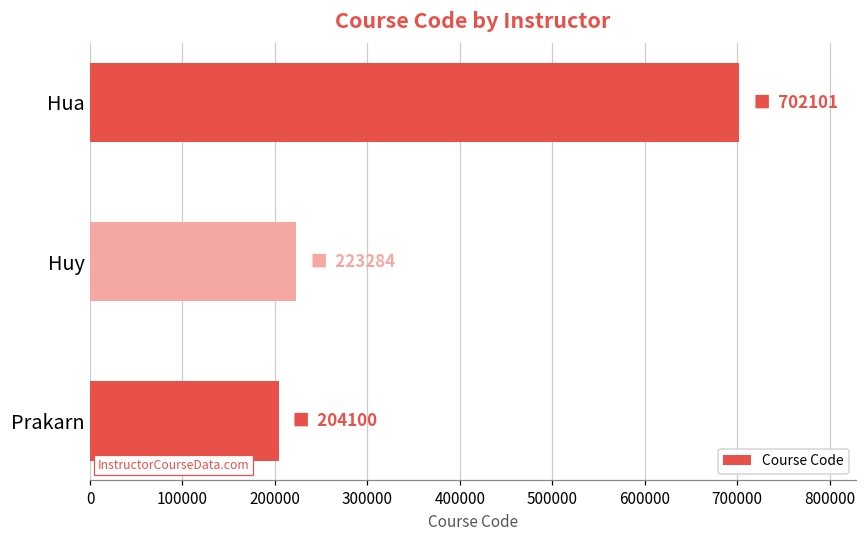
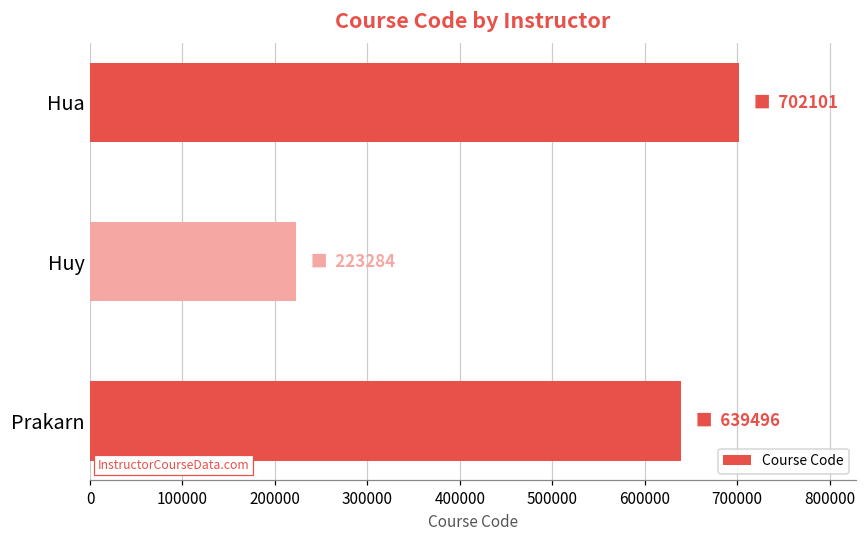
Prakarn: 204100 -> 639496
